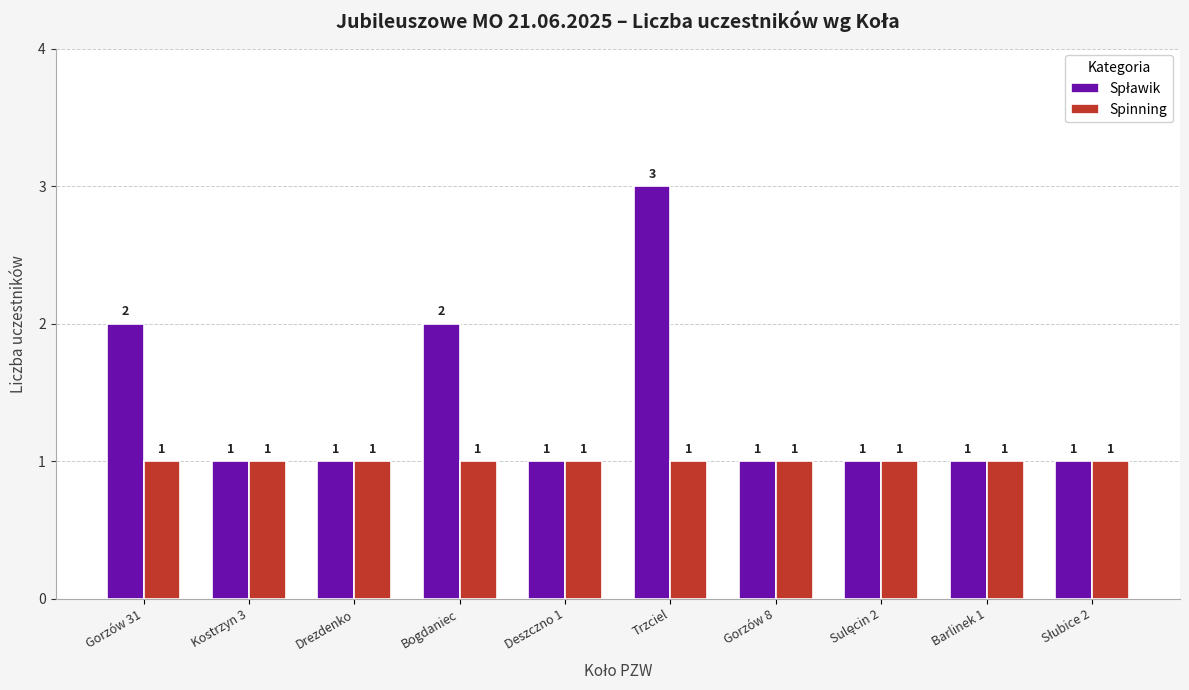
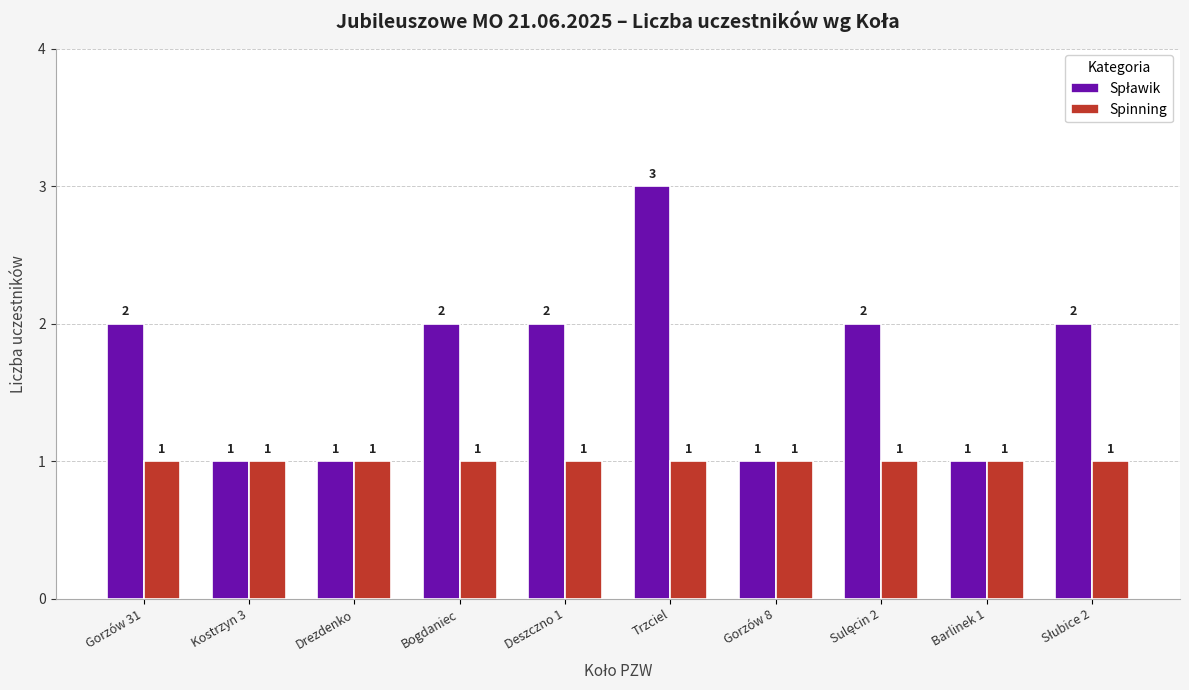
Spławik, Deszczno 1: 1 -> 2
Spławik, Sulęcin 2: 1 -> 2
Spławik, Słubice 2: 1 -> 2
